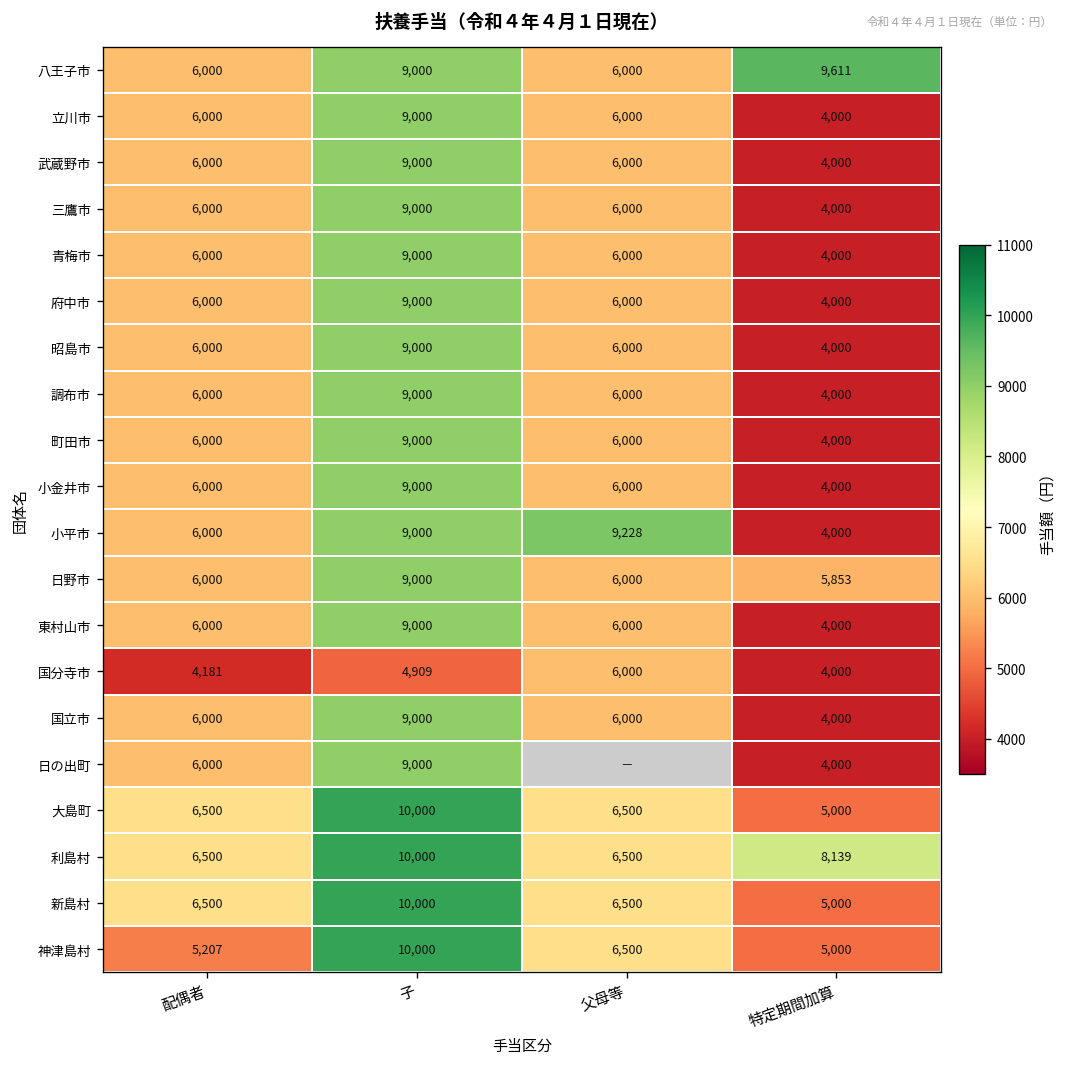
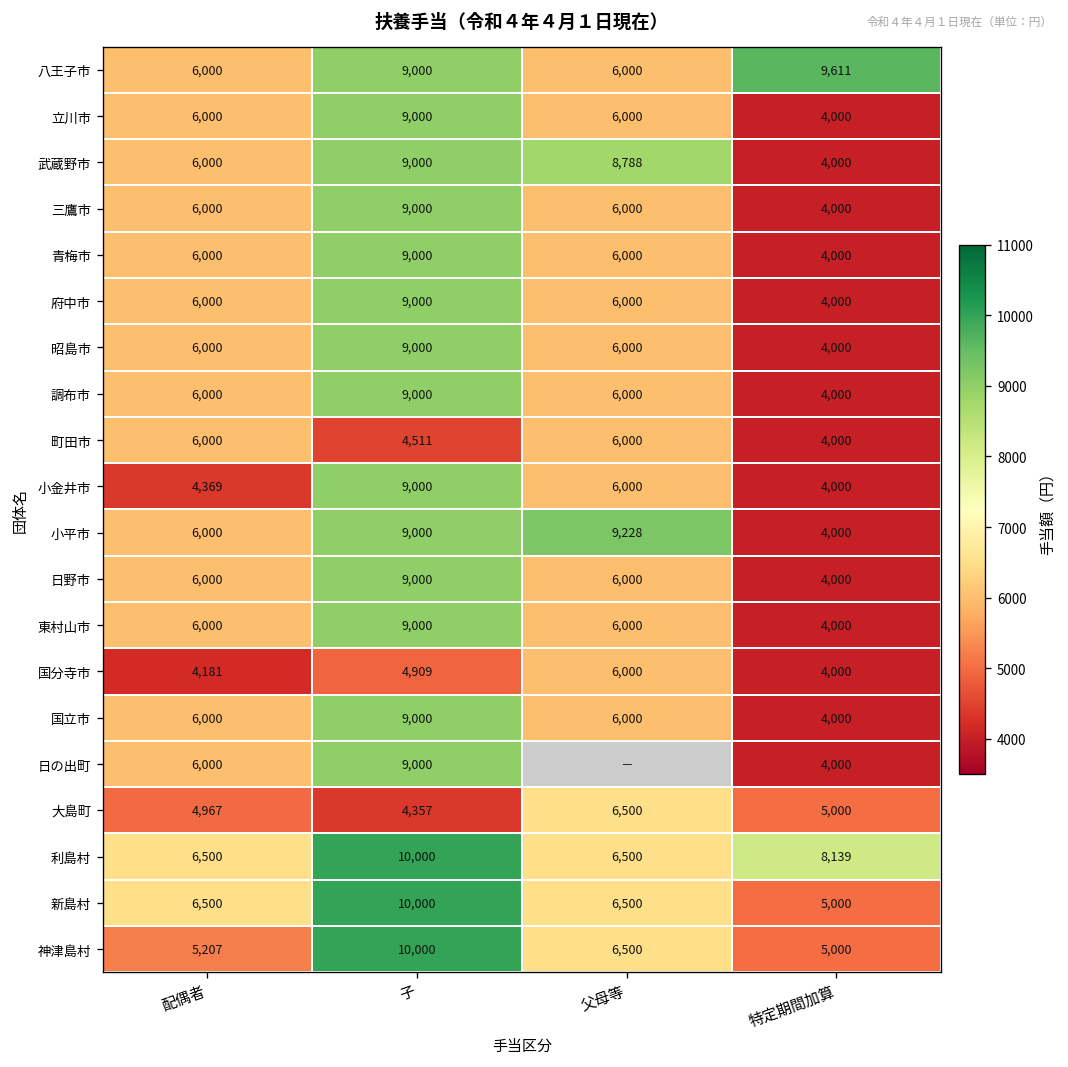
武蔵野市, 父母等: 6,000 -> 8,788
町田市, 子: 9,000 -> 4,511
小金井市, 配偶者: 6,000 -> 4,369
日野市, 特定期間加算: 5,853 -> 4,000
大島町, 配偶者: 6,500 -> 4,967
大島町, 子: 10,000 -> 4,357
